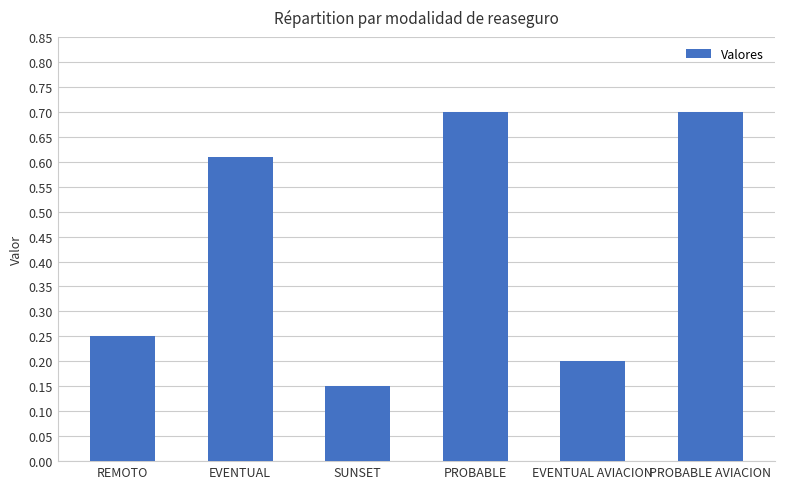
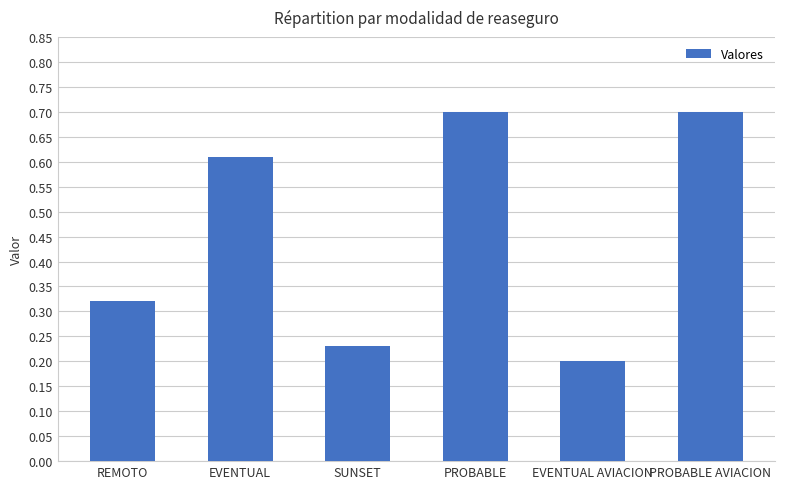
REMOTO: 0.25 -> 0.32
SUNSET: 0.15 -> 0.23
